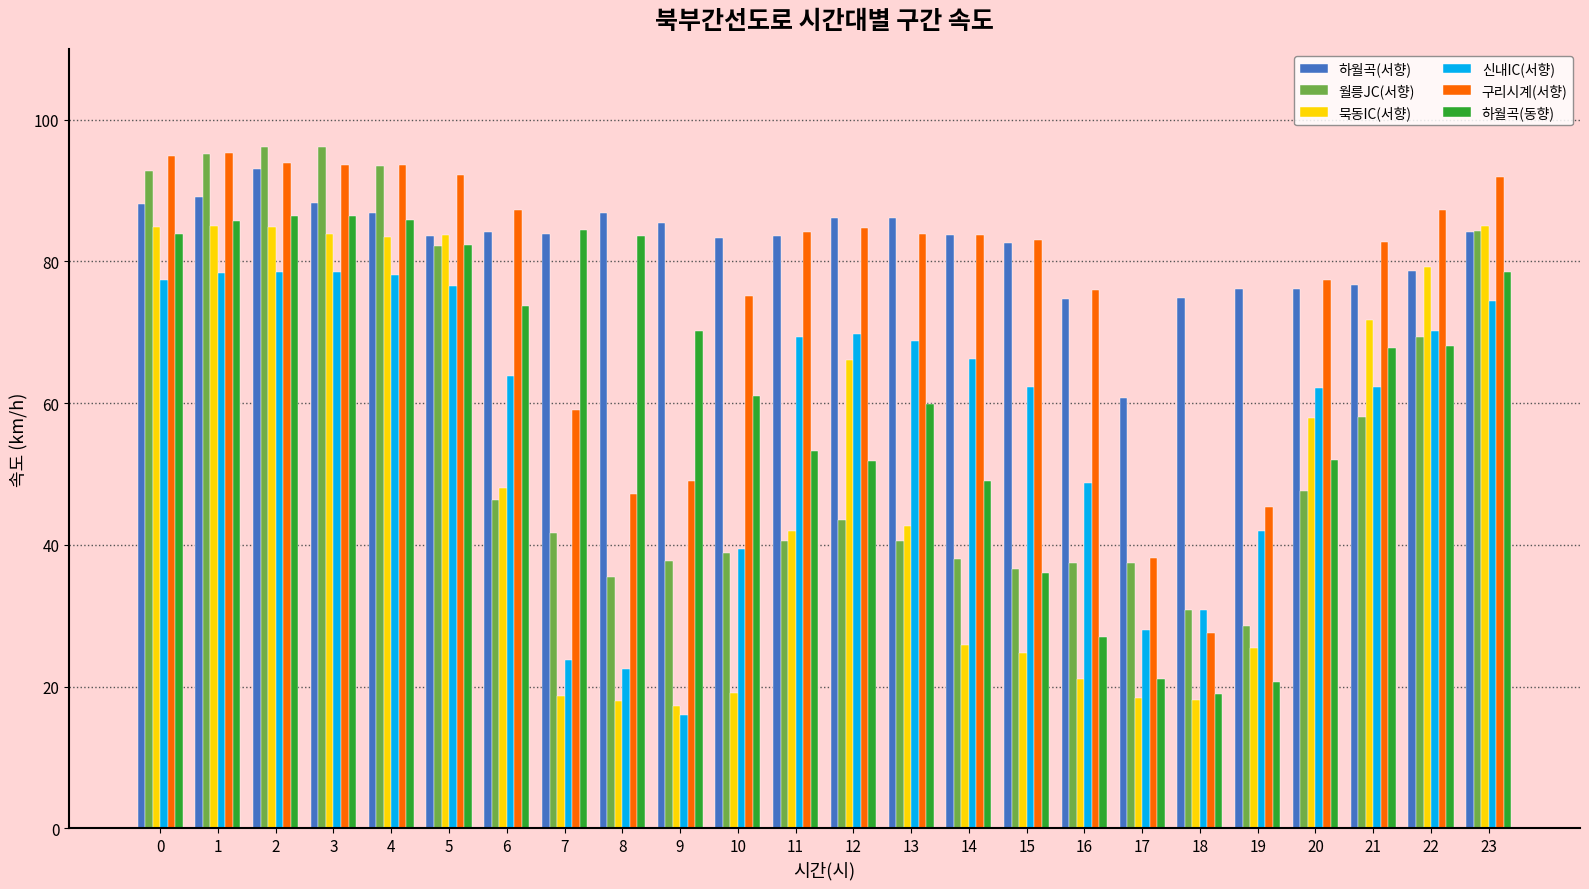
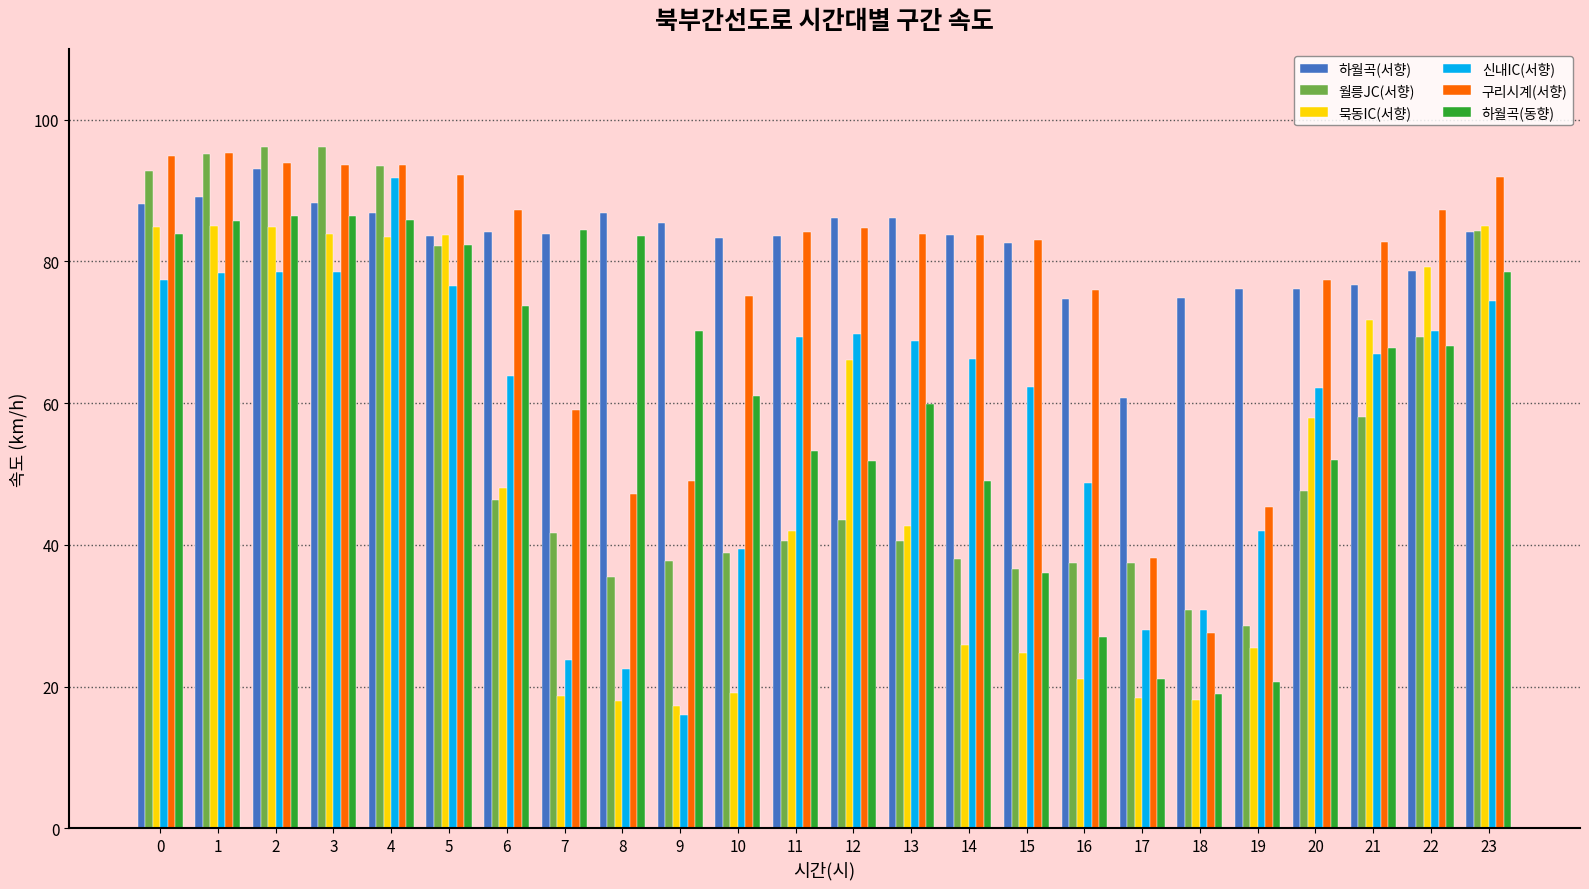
신내IC(서향), 4: 78 -> 92
신내IC(서향), 21: 62 -> 67
